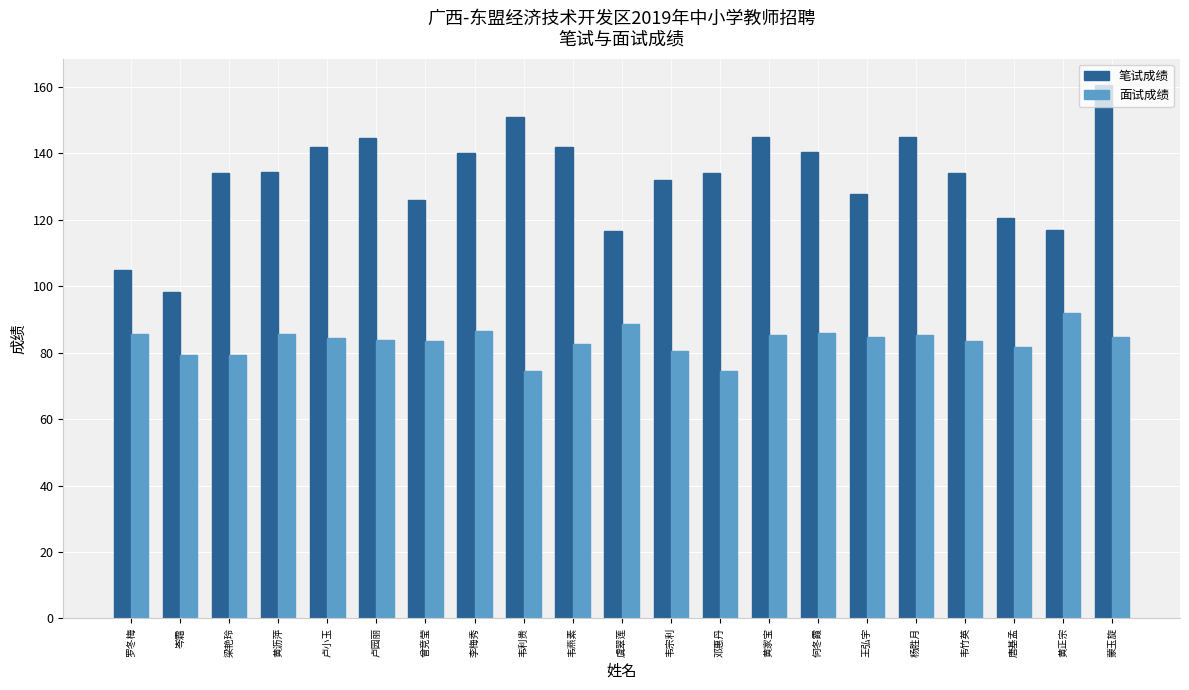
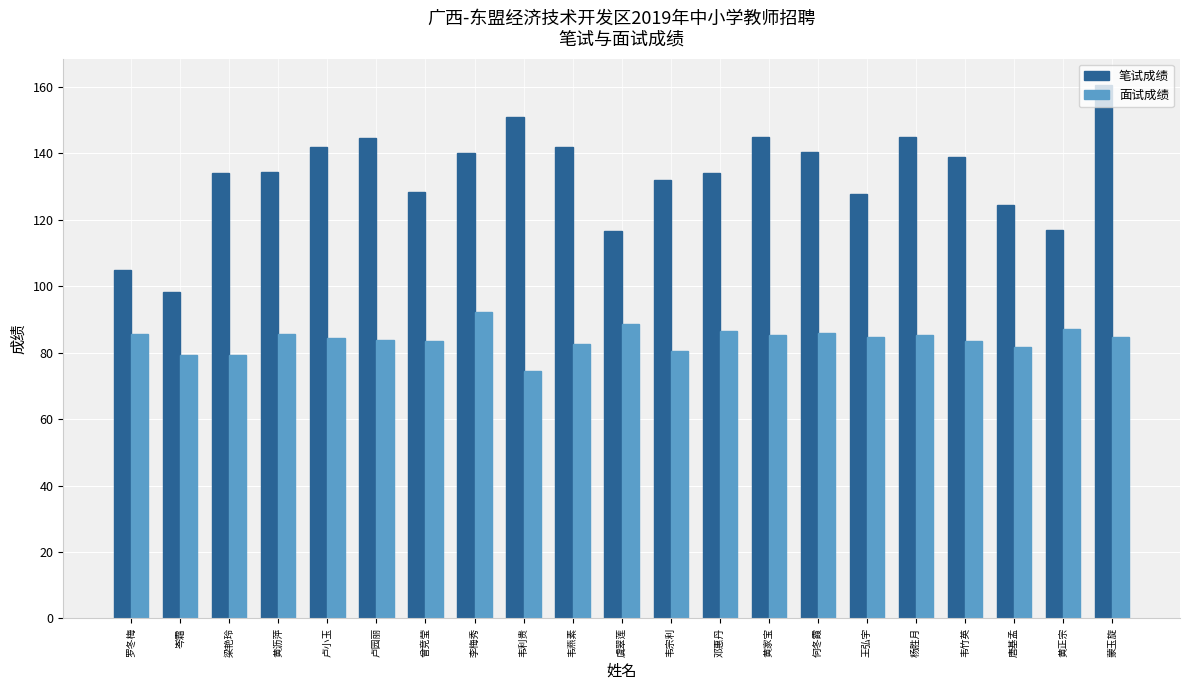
笔试成绩, 曾竞莹: 126 -> 129
面试成绩, 李梅秀: 87 -> 92
面试成绩, 邓惠丹: 74 -> 87
笔试成绩, 韦竹英: 134 -> 139
笔试成绩, 唐基孟: 121 -> 125
面试成绩, 黄正宗: 92 -> 87
